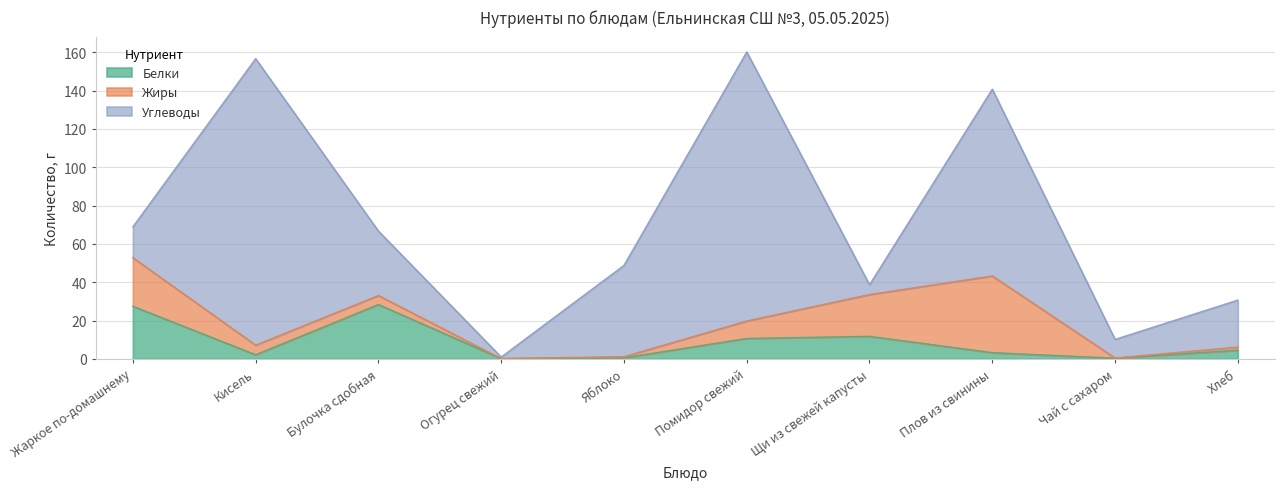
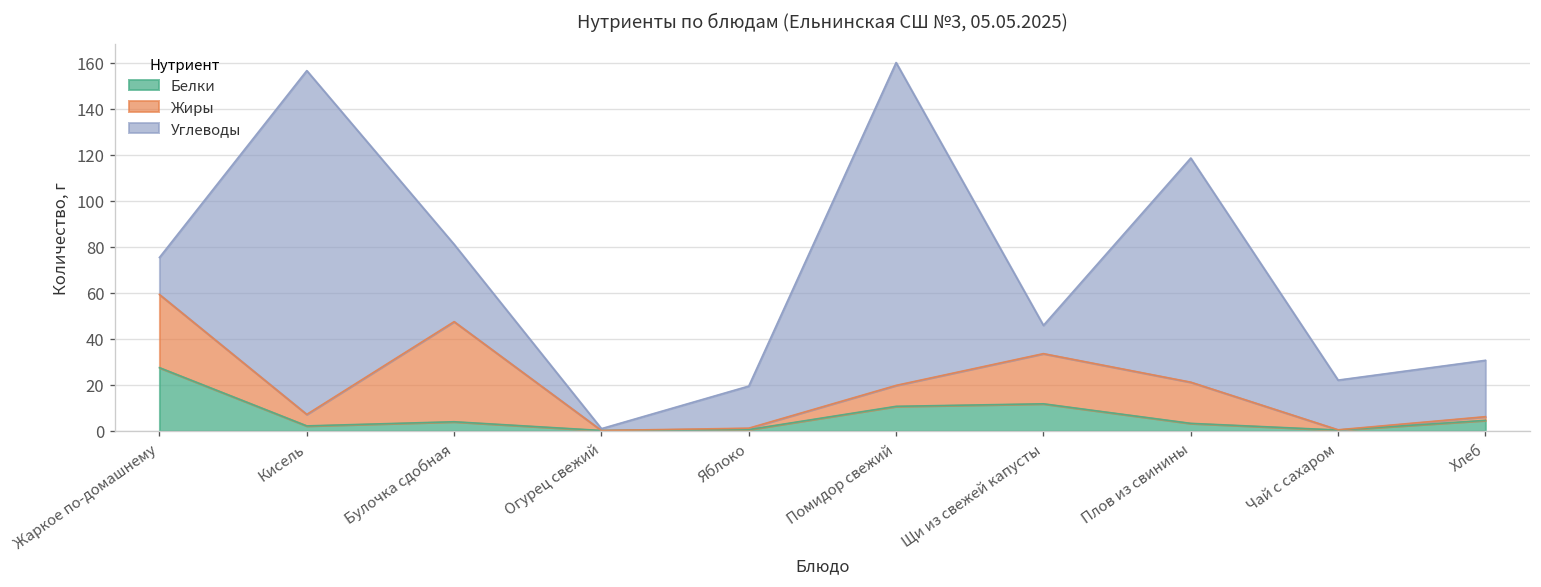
Жиры, Жаркое по-домашнему: 25 -> 32
Белки, Булочка сдобная: 28 -> 4
Жиры, Булочка сдобная: 5 -> 44
Углеводы, Яблоко: 48 -> 18
Углеводы, Щи из свежей капусты: 5 -> 12
Жиры, Плов из свинины: 40 -> 18
Углеводы, Чай с сахаром: 10 -> 22
